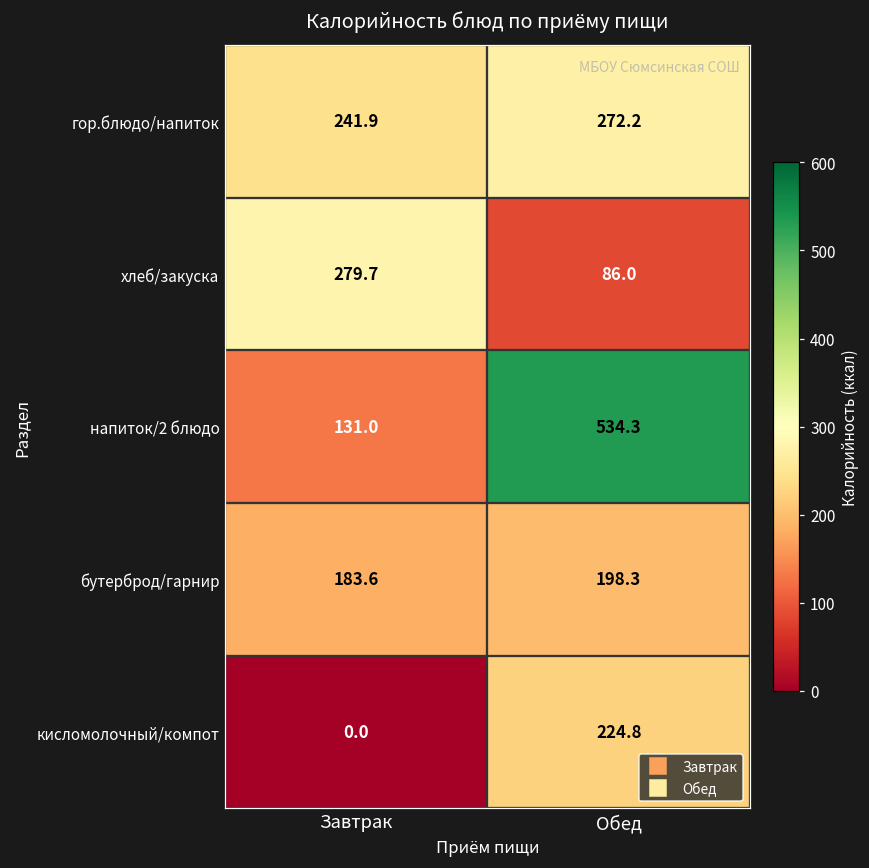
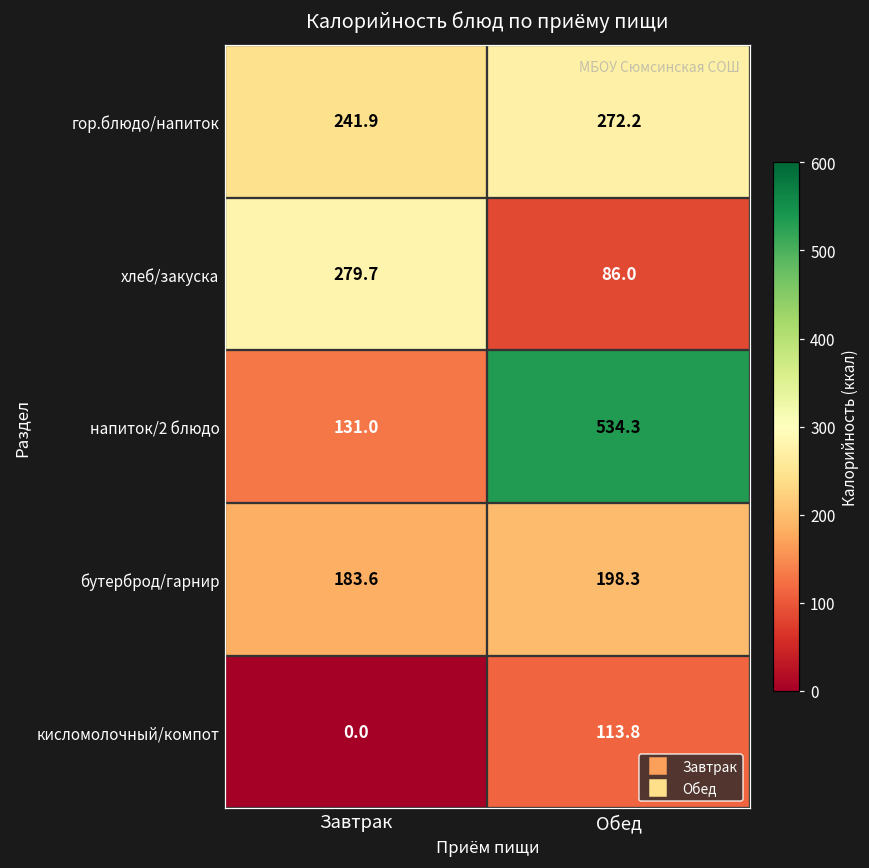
кисломолочный/компот, Обед: 224.8 -> 113.8
